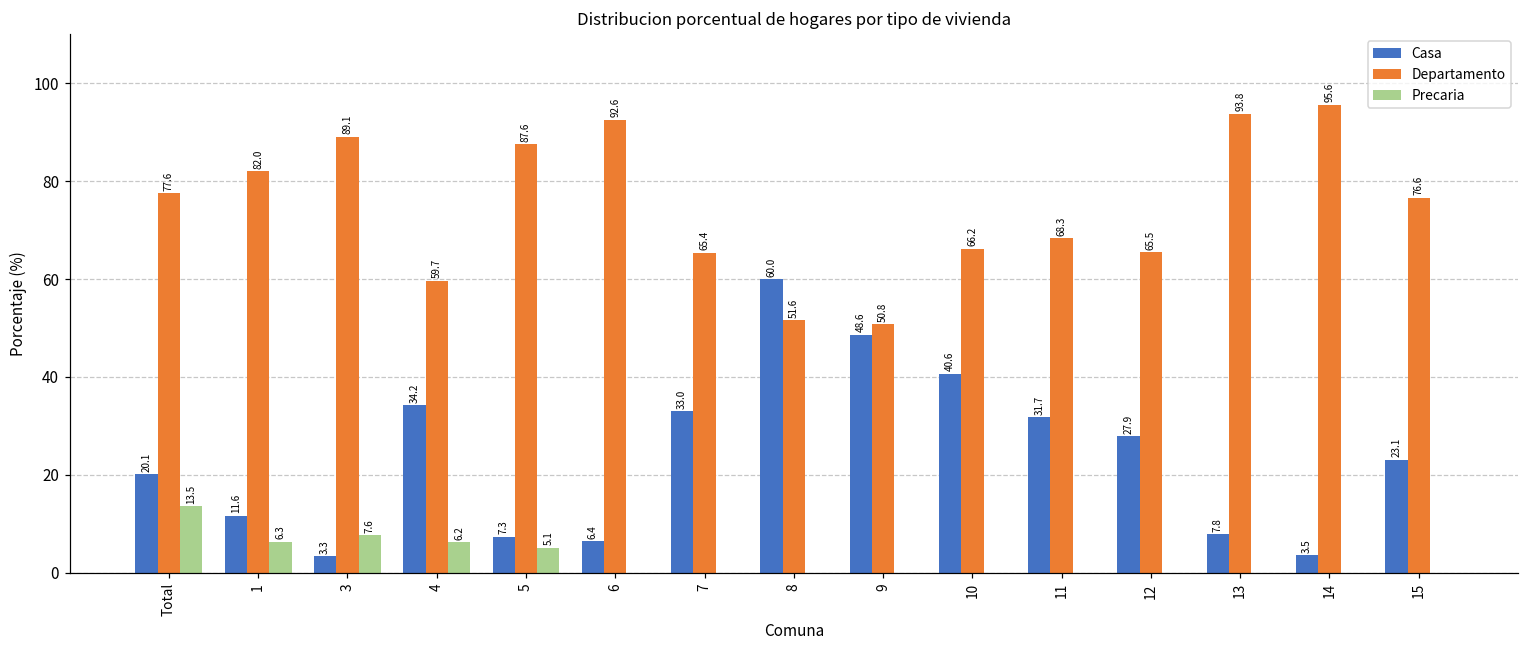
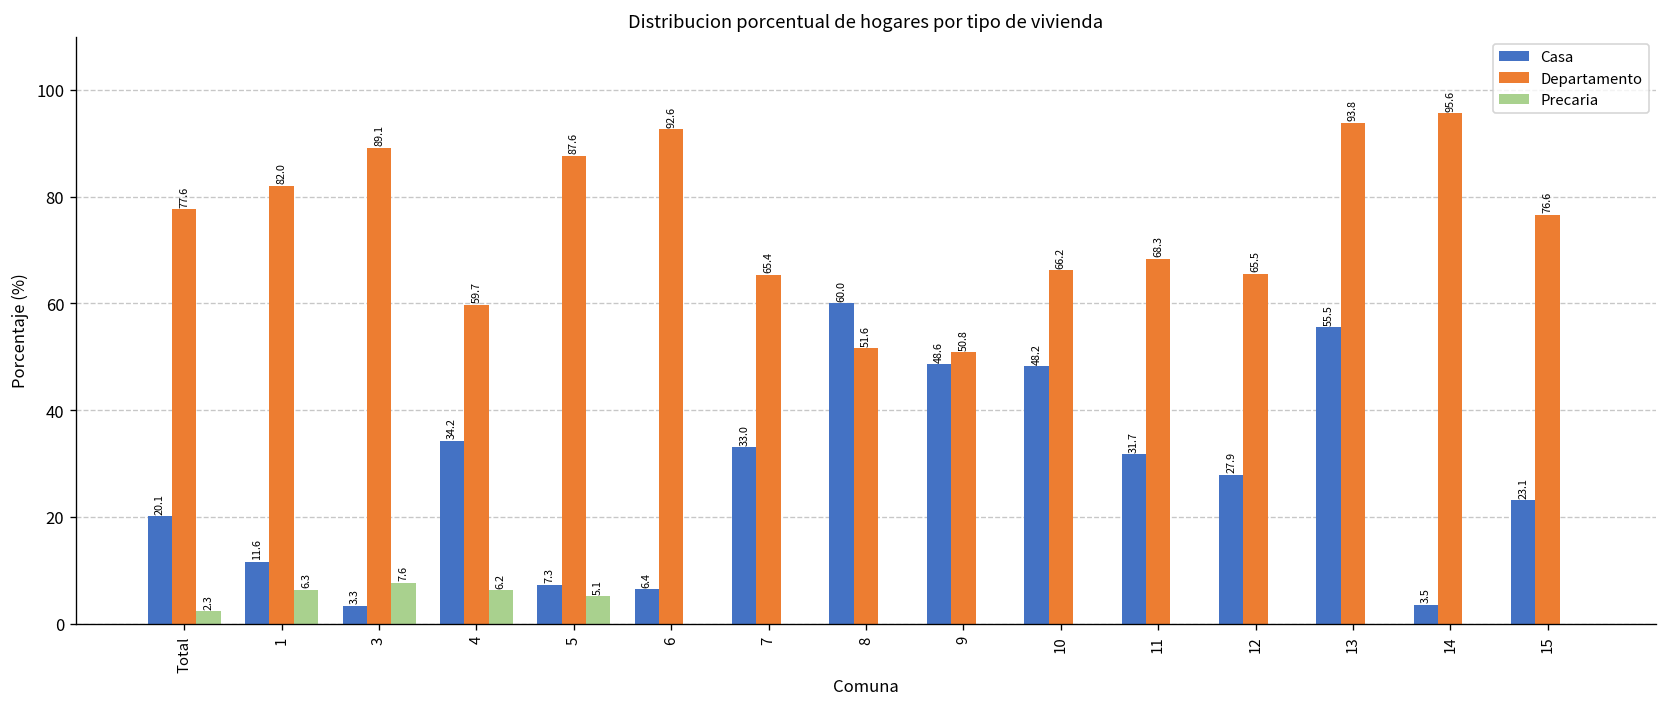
Precaria, Total: 13.5 -> 2.3
Casa, 10: 40.6 -> 48.2
Casa, 13: 7.8 -> 55.5
